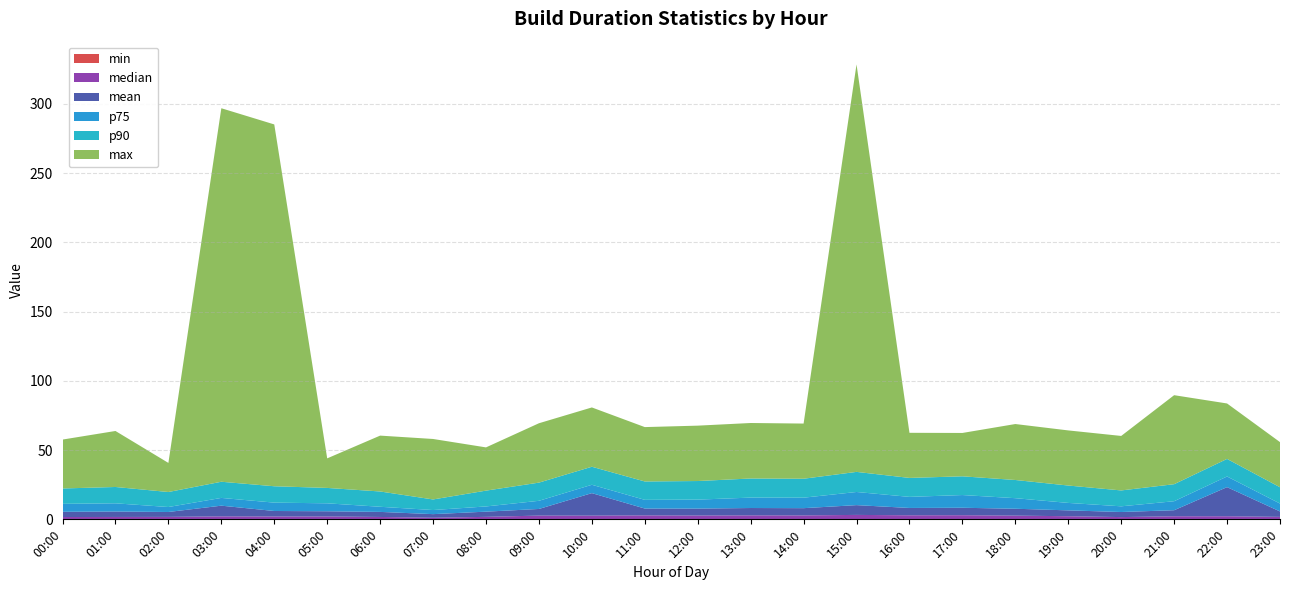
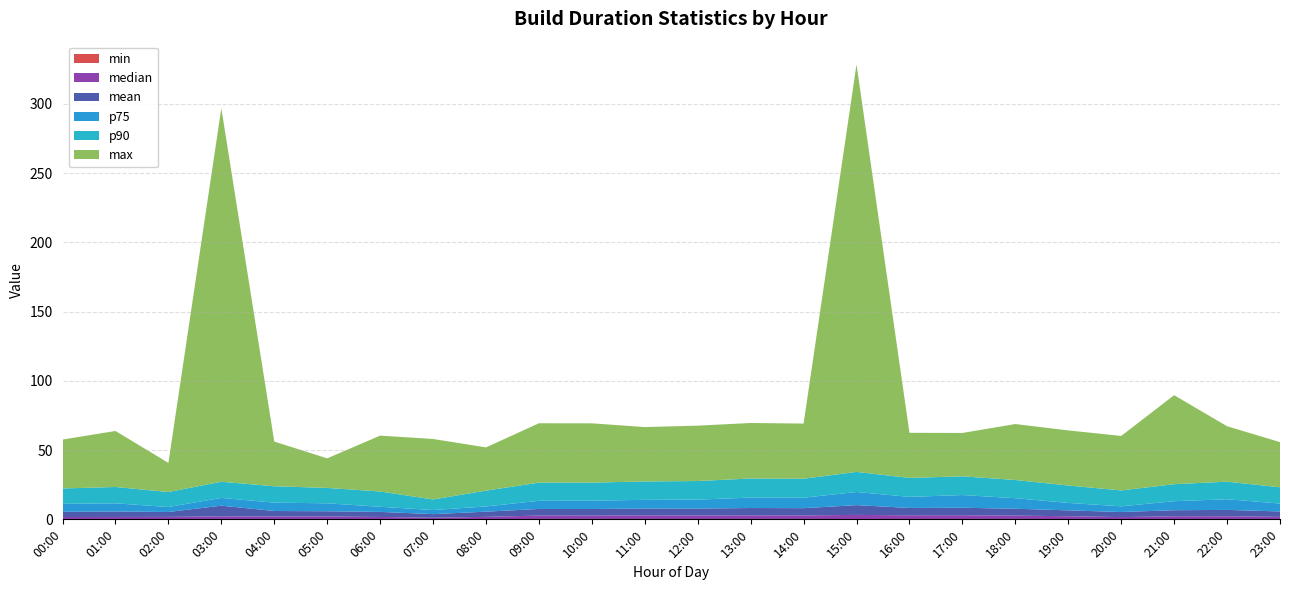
max, 04:00: 261 -> 32
mean, 10:00: 16 -> 5
mean, 22:00: 21 -> 5
